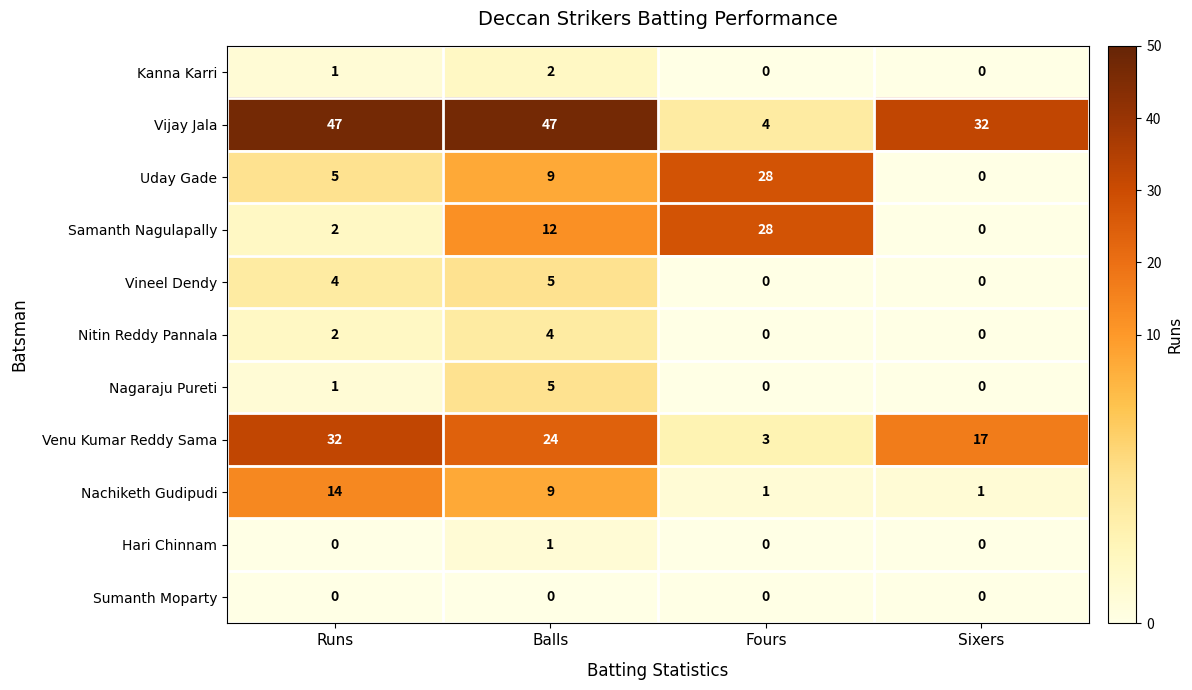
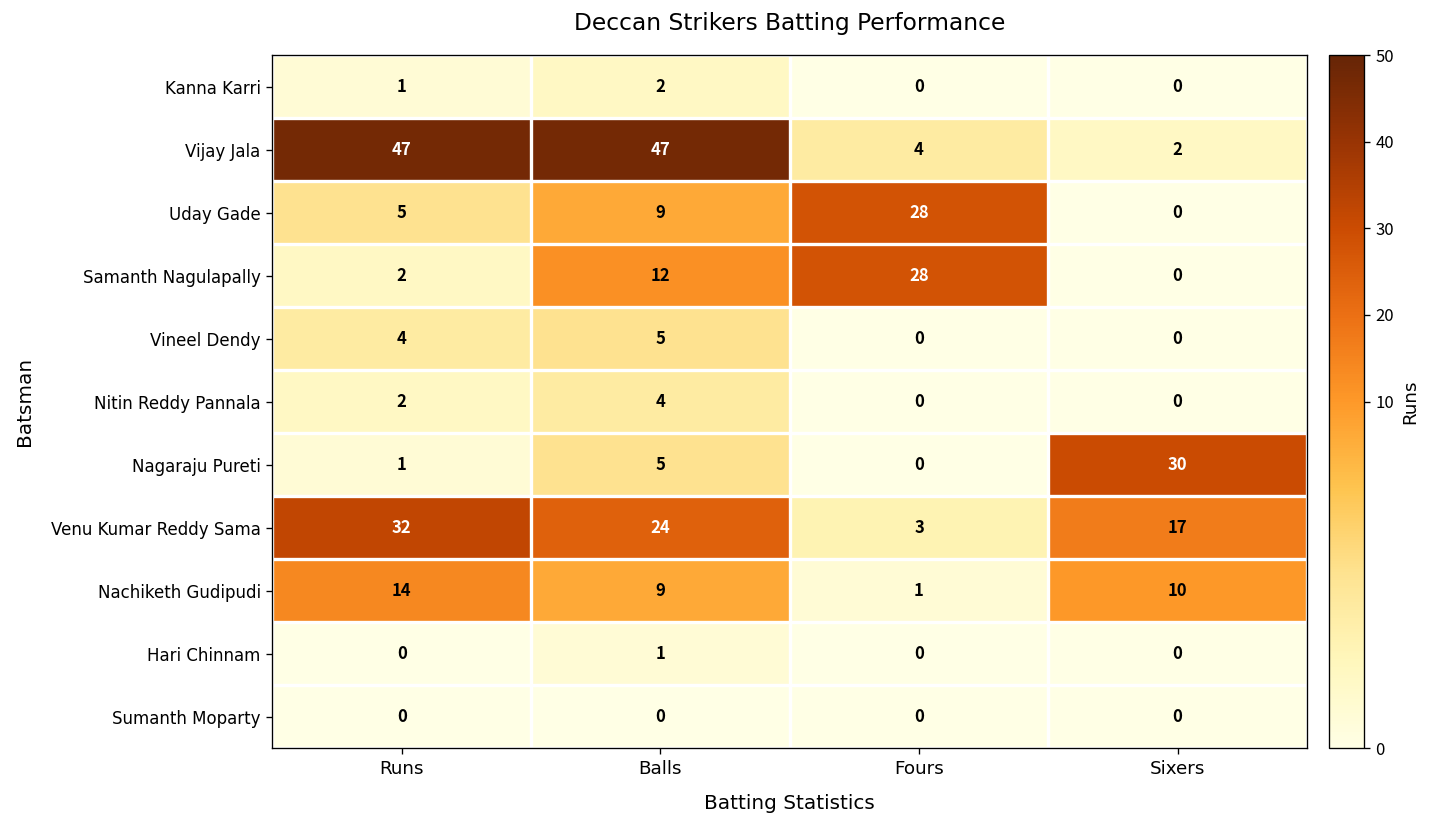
Vijay Jala, Sixers: 32 -> 2
Nagaraju Pureti, Sixers: 0 -> 30
Nachiketh Gudipudi, Sixers: 1 -> 10
